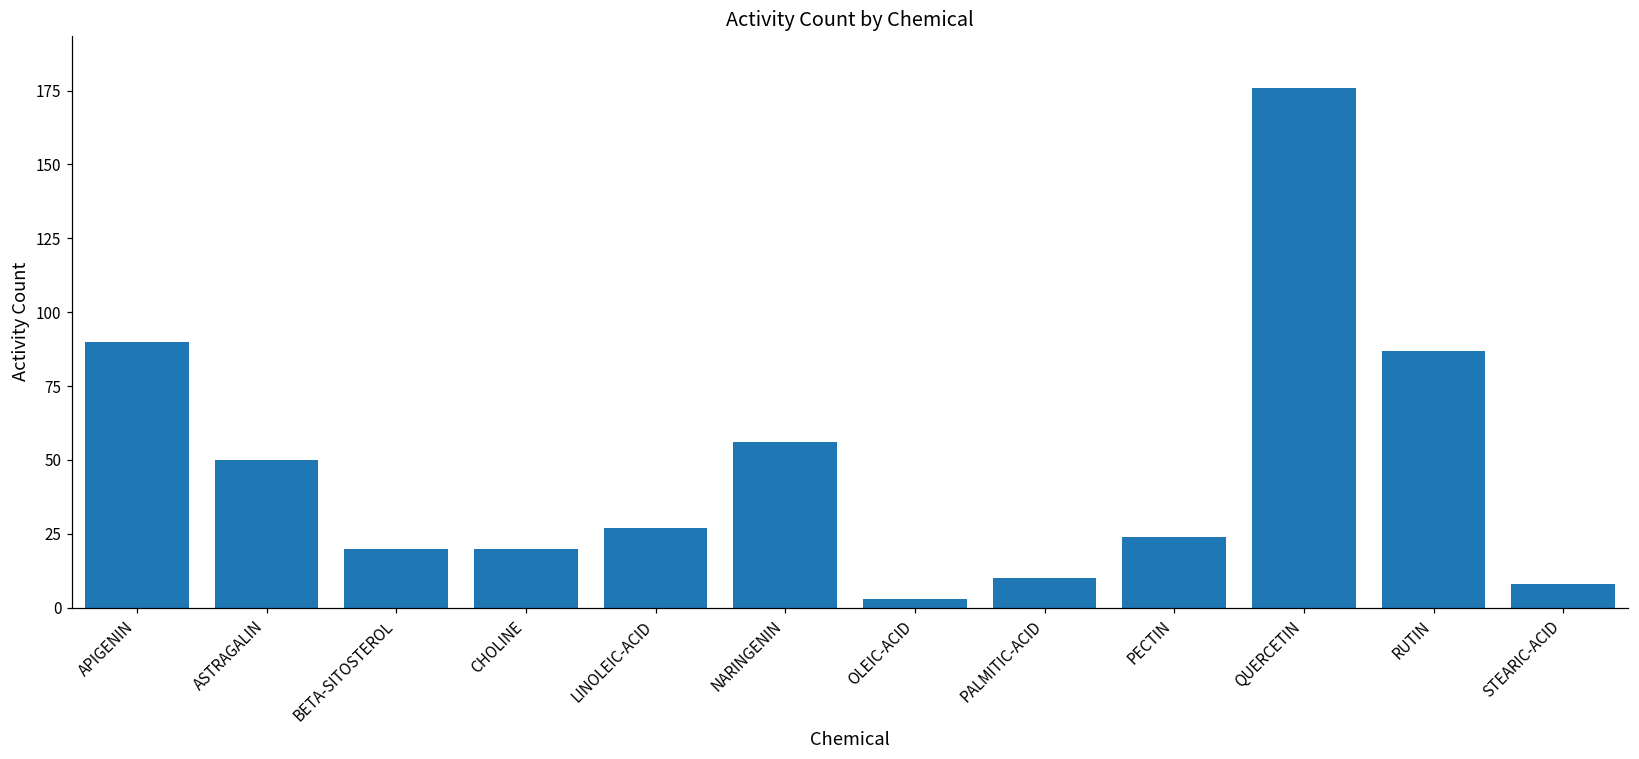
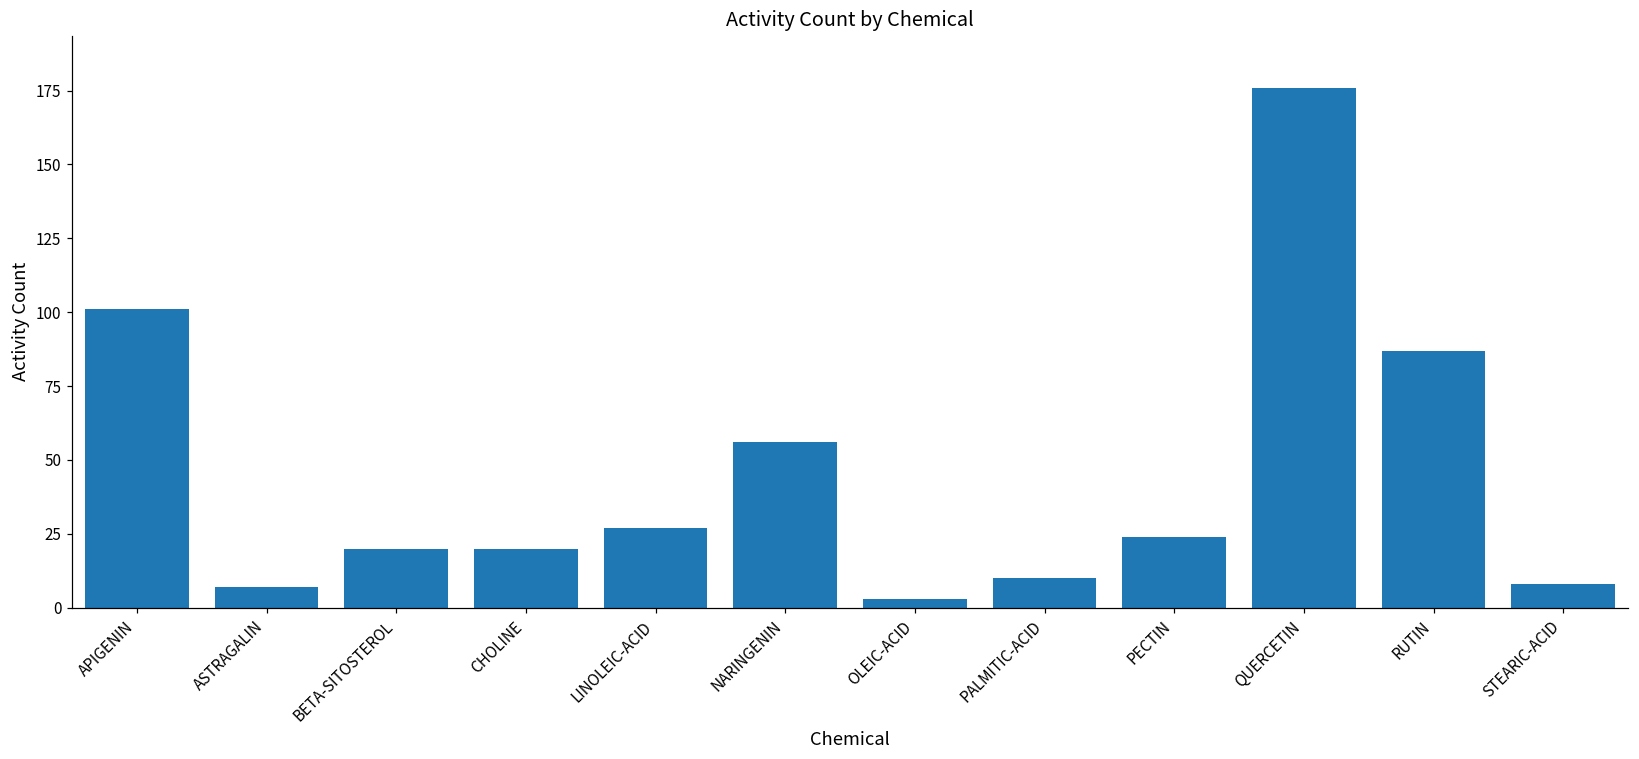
APIGENIN: 90 -> 101
ASTRAGALIN: 50 -> 7
